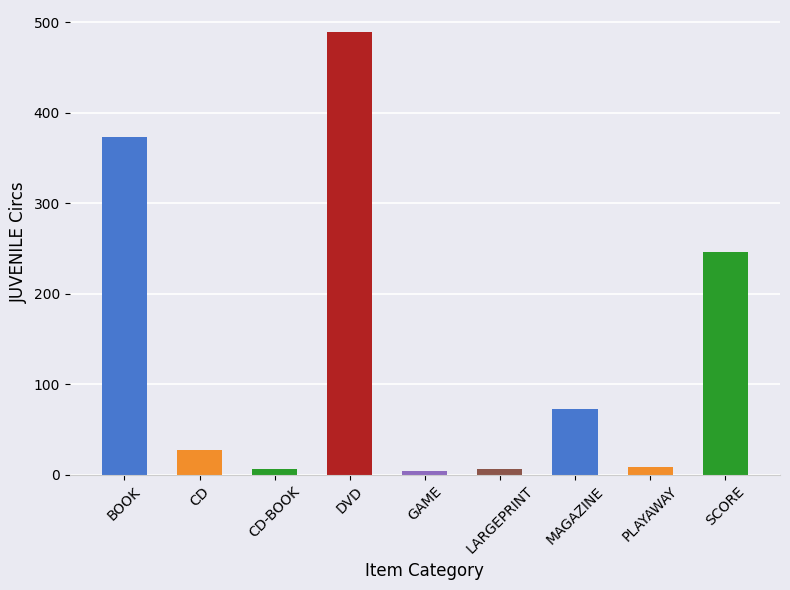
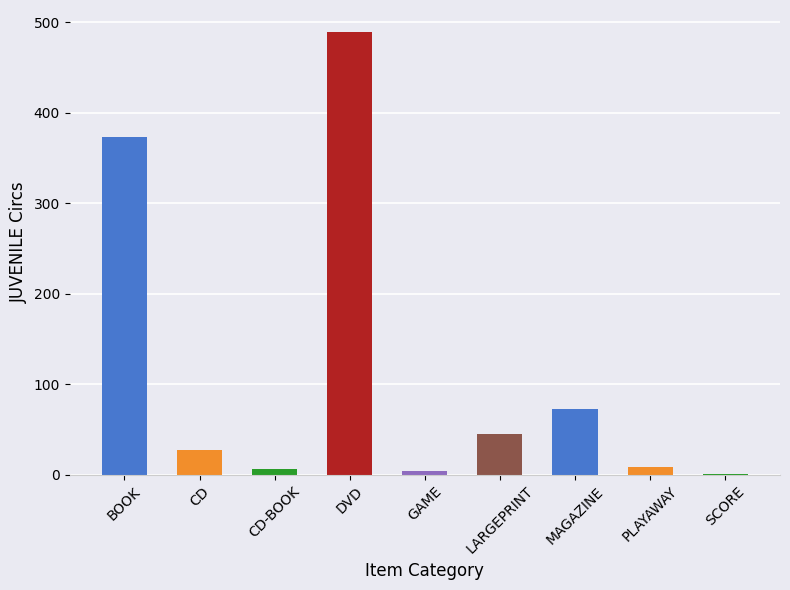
LARGEPRINT: 10 -> 50
SCORE: 250 -> 0
